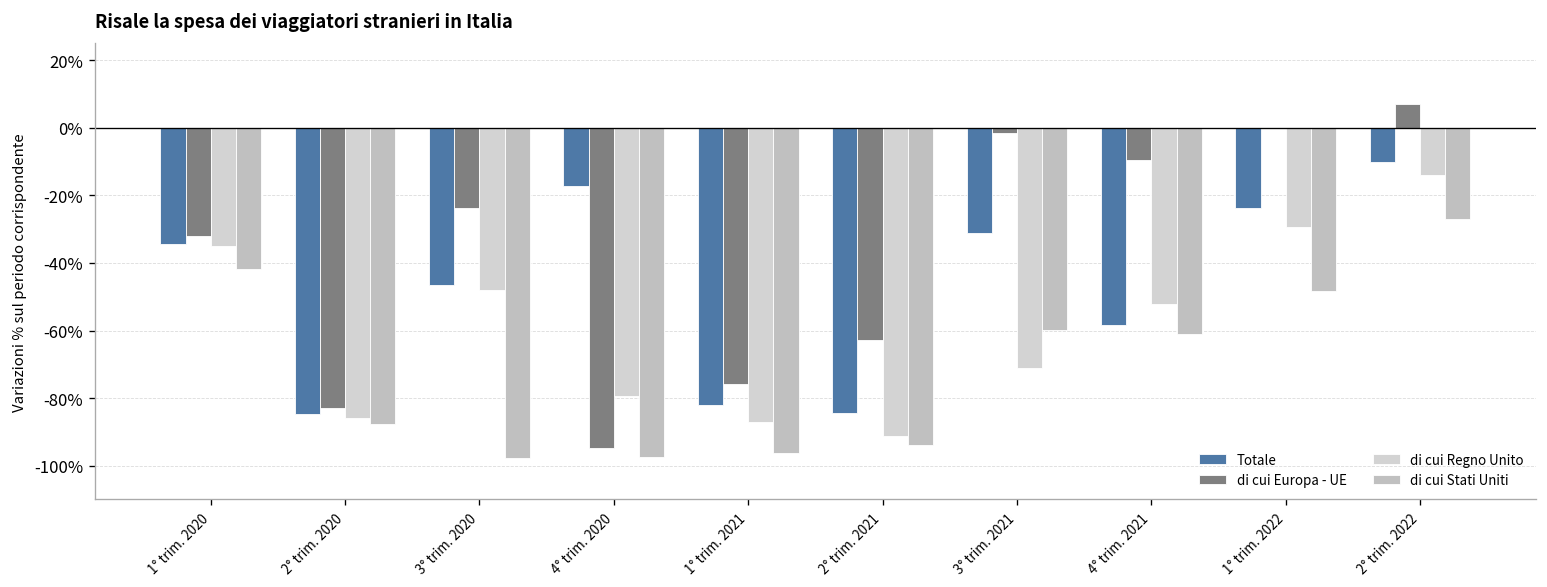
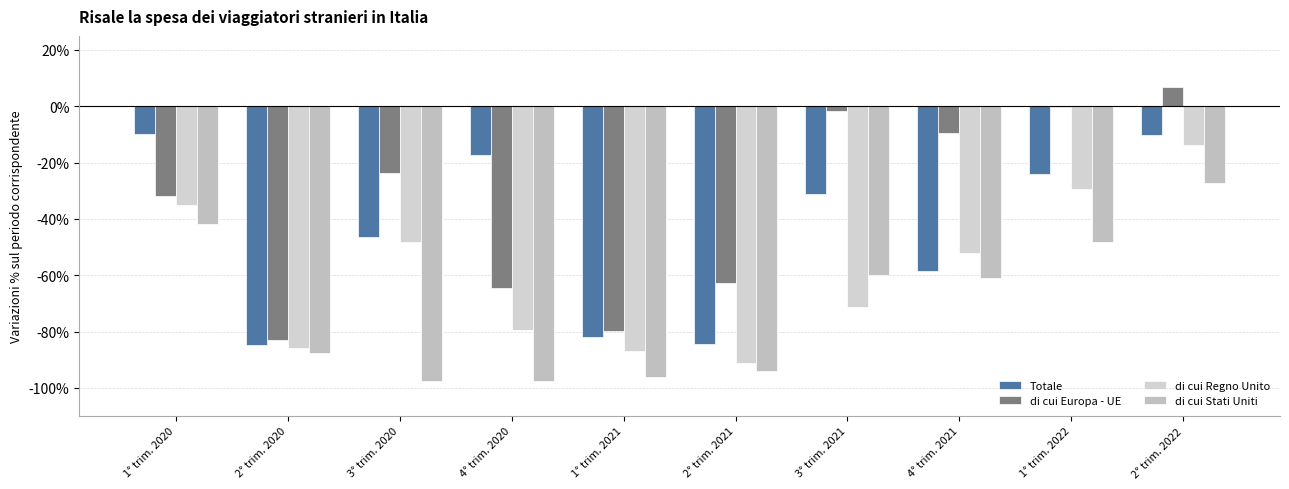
Totale, 1° trim. 2020: -34% -> -10%
di cui Europa - UE, 4° trim. 2020: -95% -> -64%
di cui Europa - UE, 1° trim. 2021: -76% -> -80%
